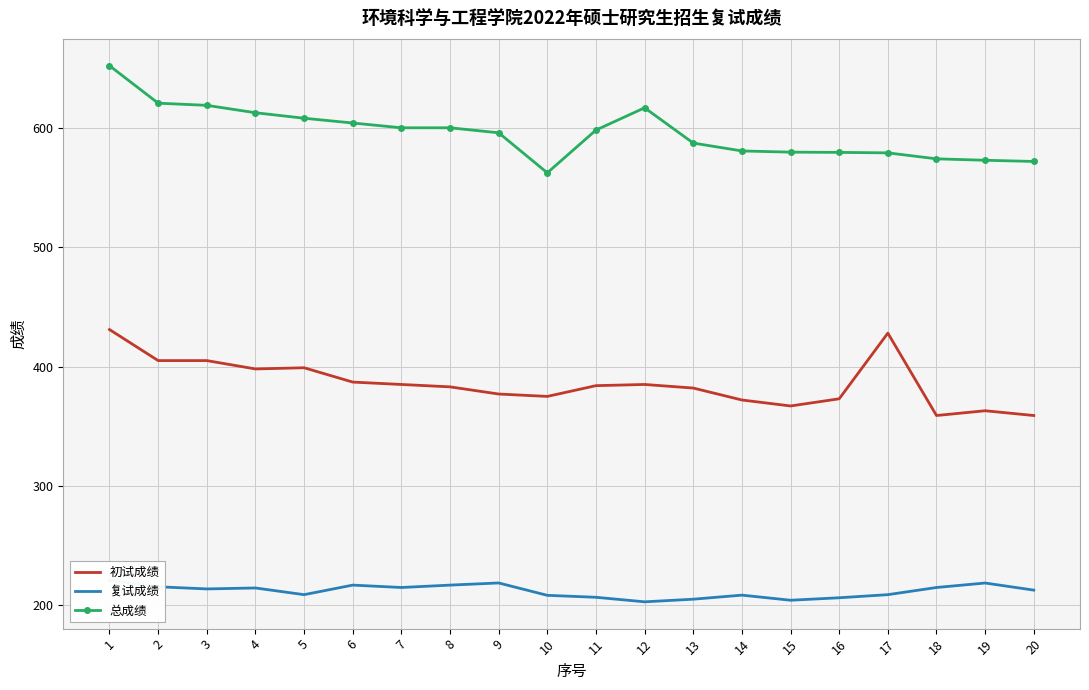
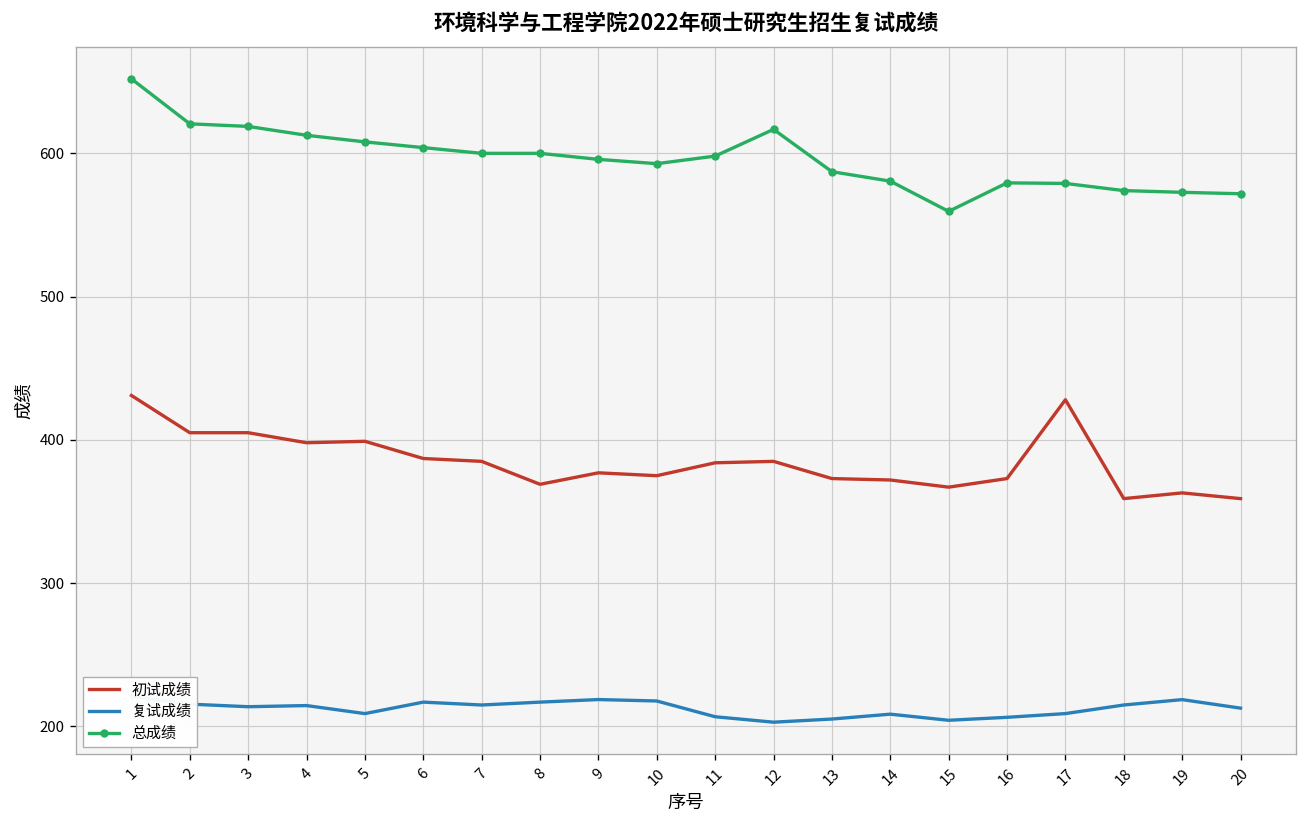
初试成绩, 8: 383 -> 369
复试成绩, 10: 208 -> 218
总成绩, 10: 562 -> 593
初试成绩, 13: 382 -> 373
总成绩, 15: 580 -> 559
